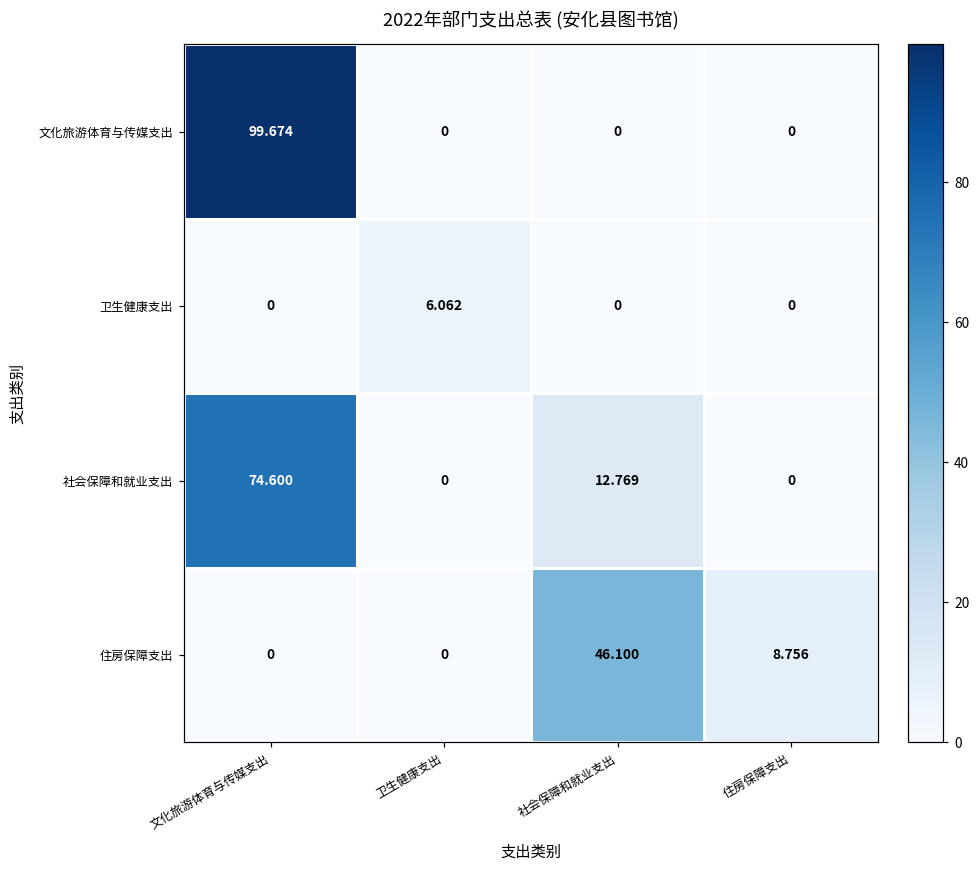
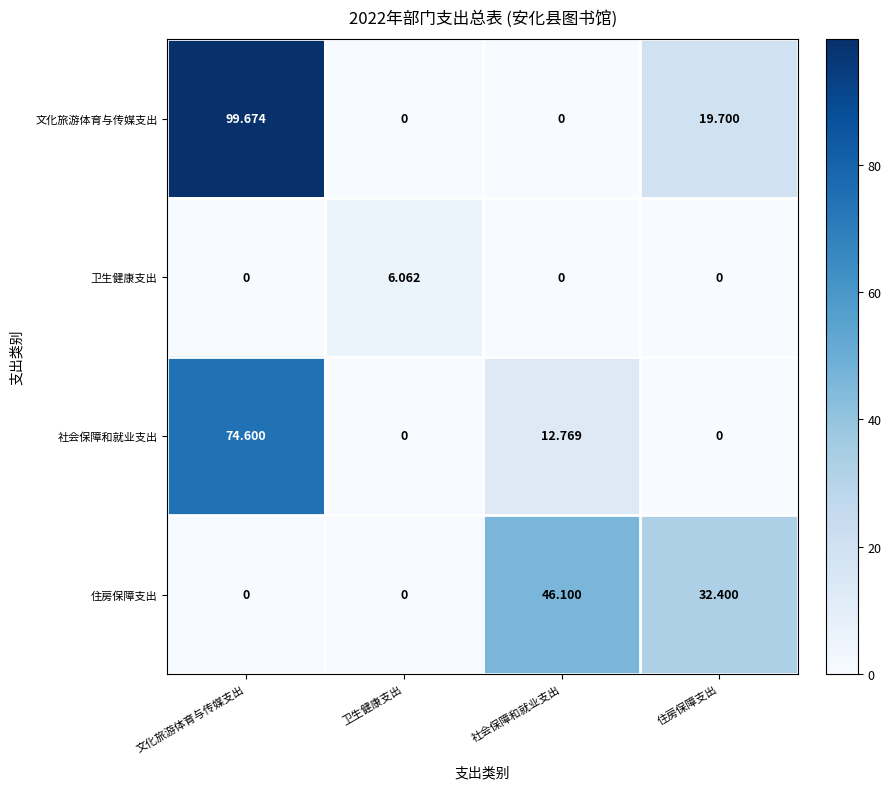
文化旅游体育与传媒支出, 住房保障支出: 0 -> 19.700
住房保障支出, 住房保障支出: 8.756 -> 32.400
